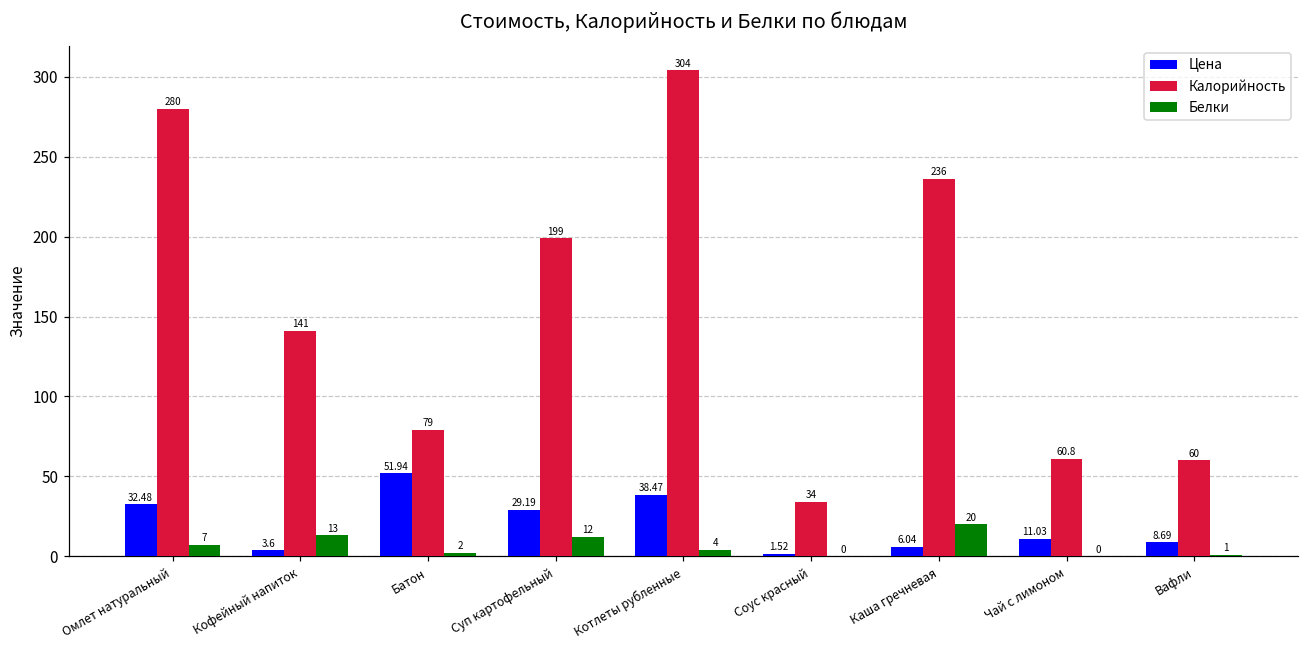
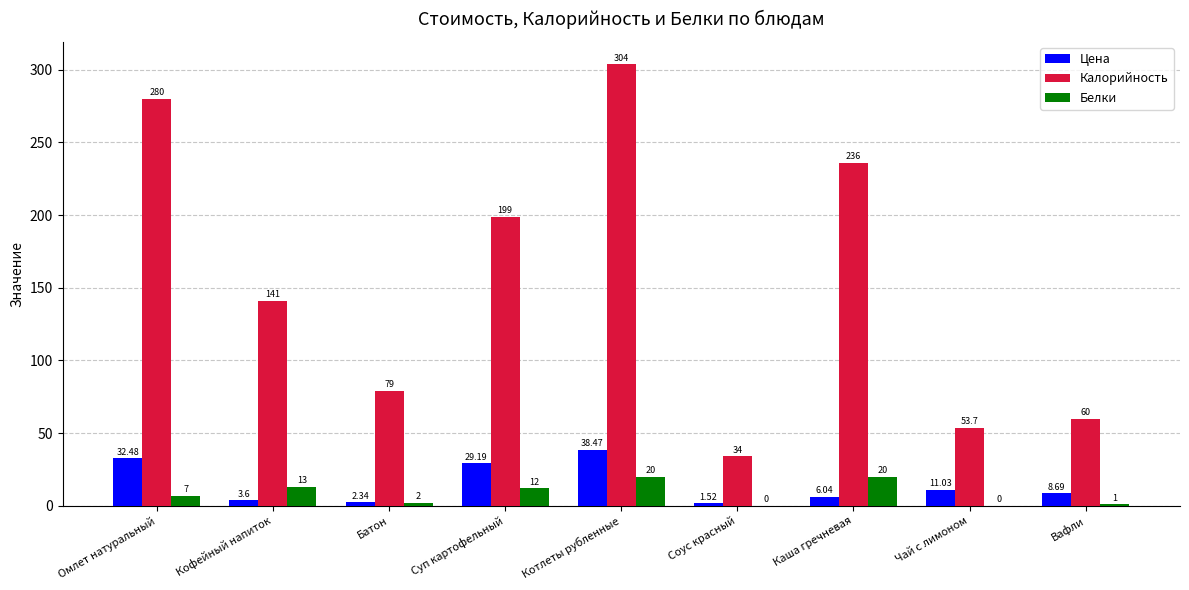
Цена, Батон: 51.94 -> 2.34
Белки, Котлеты рубленные: 4 -> 20
Калорийность, Чай с лимоном: 60.8 -> 53.7
